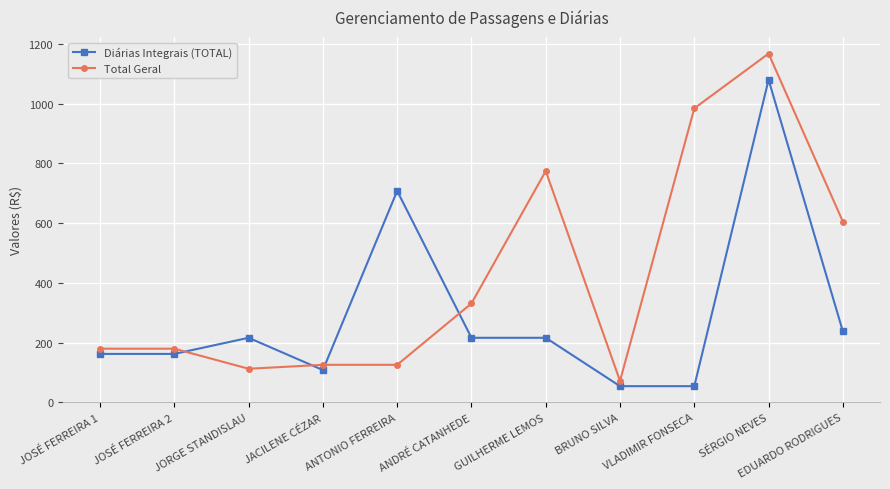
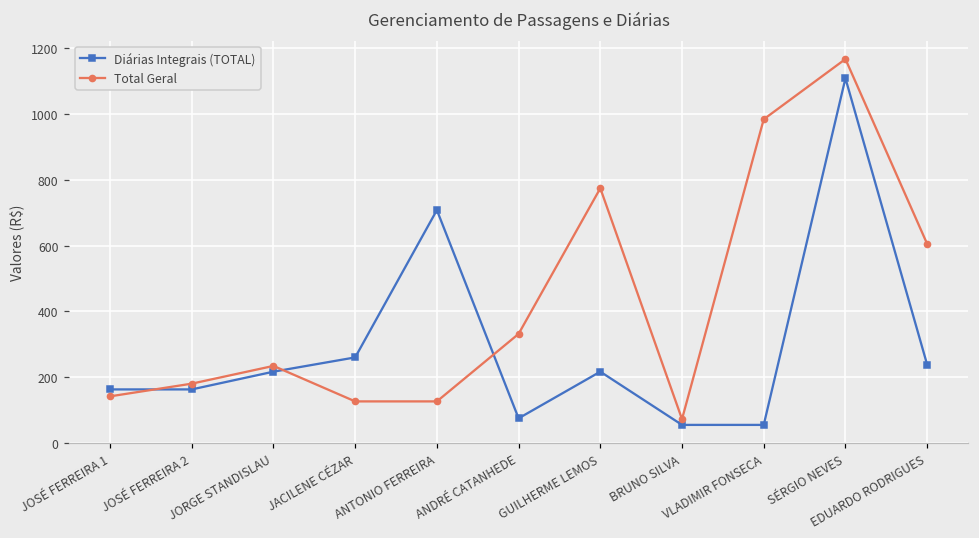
Total Geral, JOSÉ FERREIRA 1: 180 -> 140
Total Geral, JORGE STANDISLAU: 110 -> 230
Diárias Integrais (TOTAL), JACILENE CÉZAR: 110 -> 260
Diárias Integrais (TOTAL), ANDRÉ CATANHEDE: 220 -> 70
Diárias Integrais (TOTAL), SÉRGIO NEVES: 1080 -> 1110
